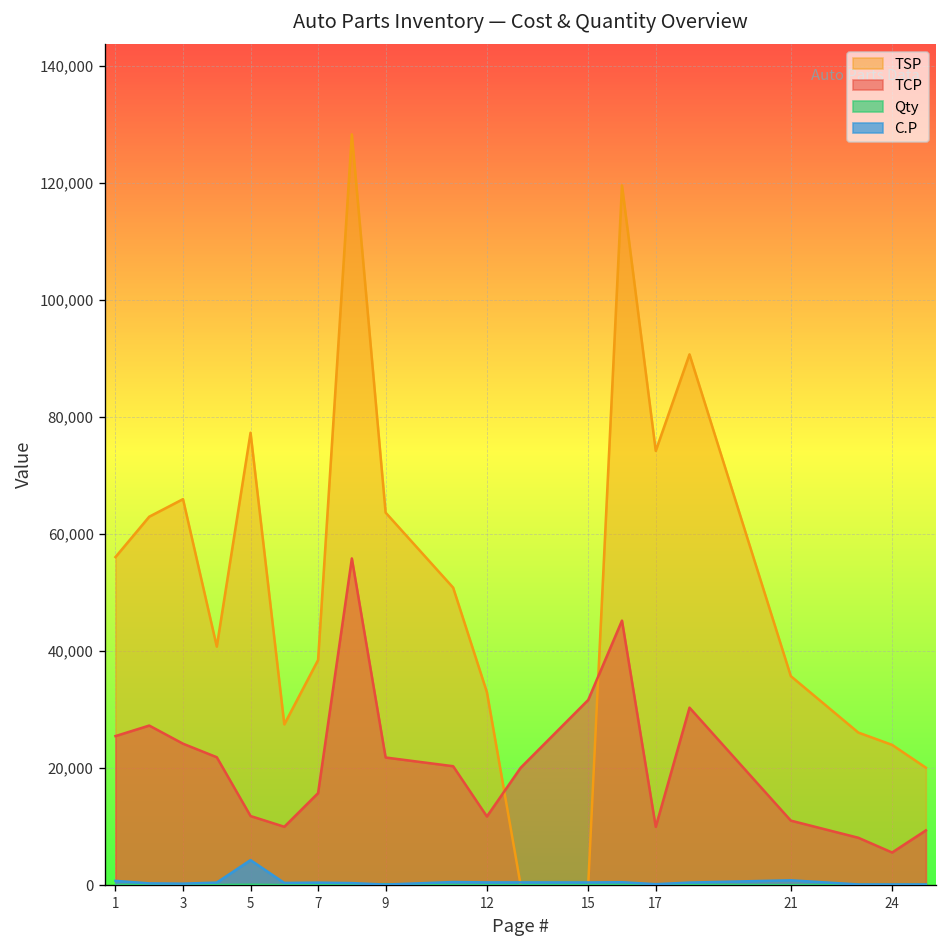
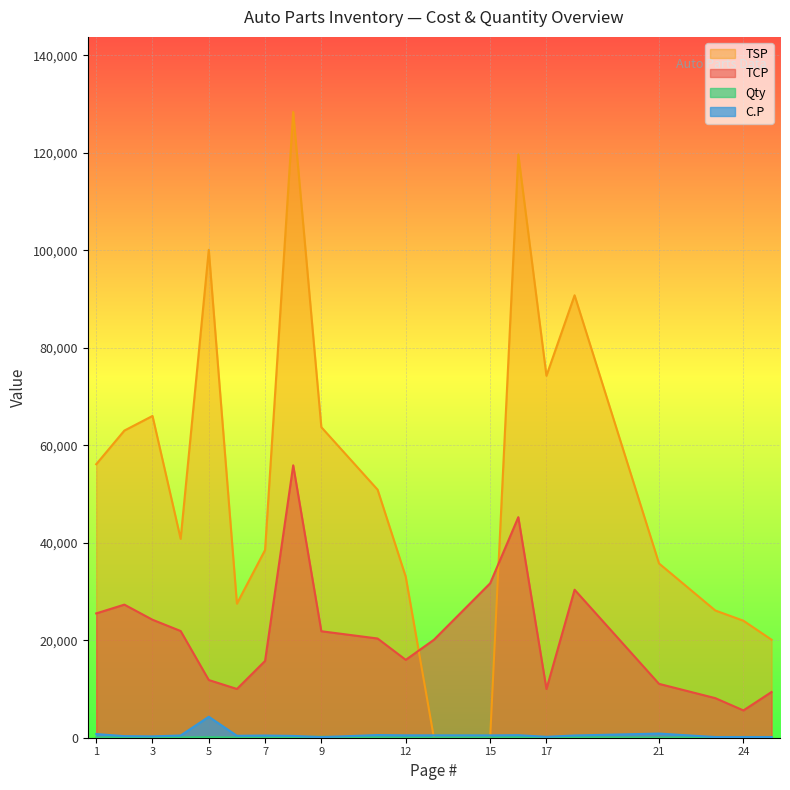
TSP, 5: 77,000 -> 100,000
TCP, 12: 12,000 -> 16,000
